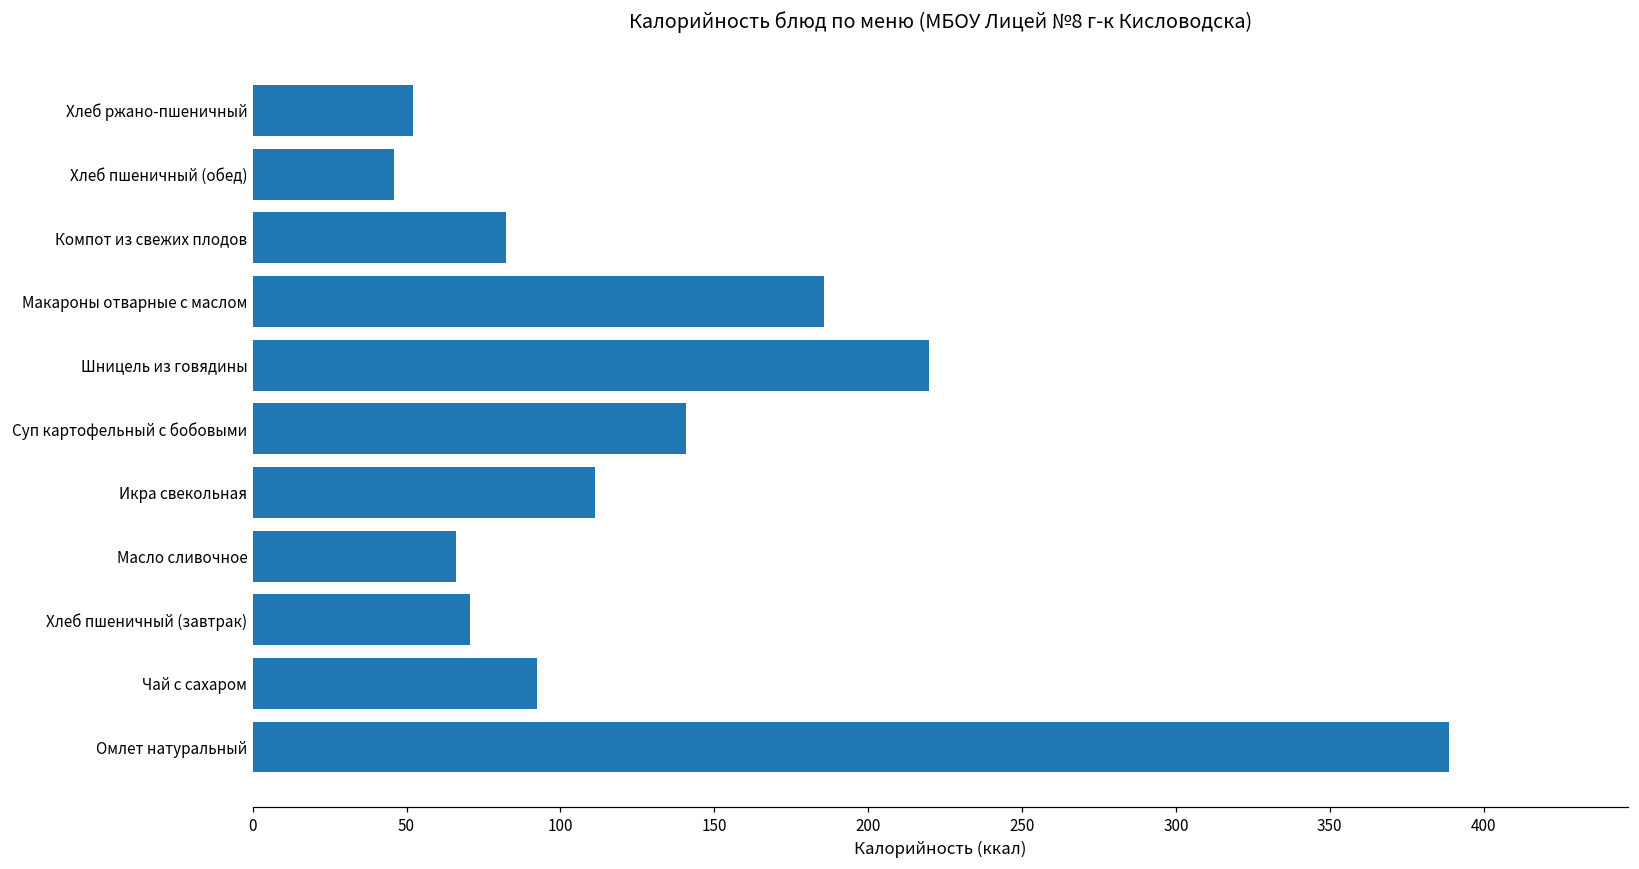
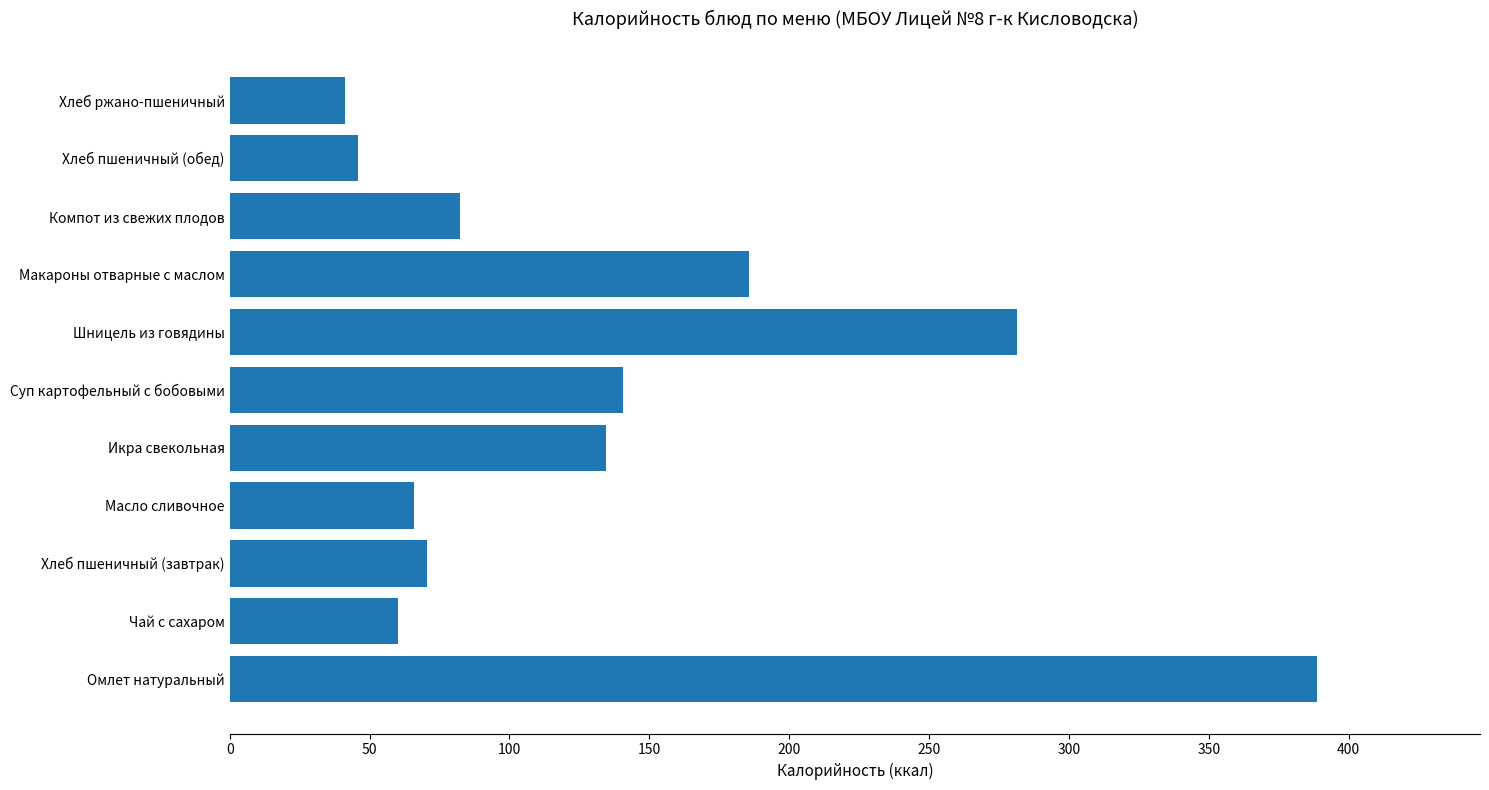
Хлеб ржано-пшеничный: 52 -> 41
Шницель из говядины: 220 -> 281
Икра свекольная: 111 -> 134
Чай с сахаром: 92 -> 60
